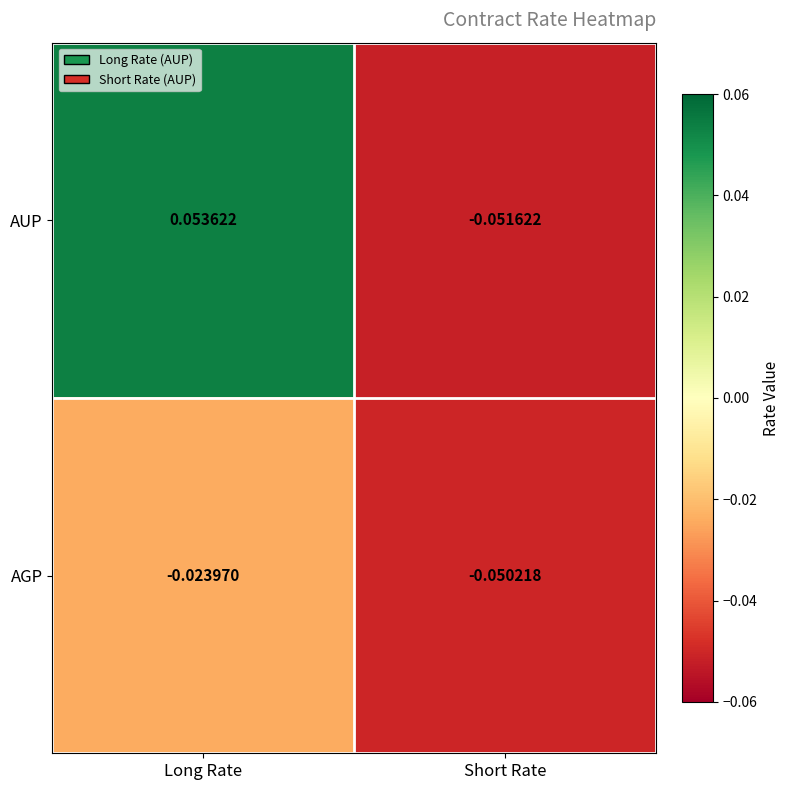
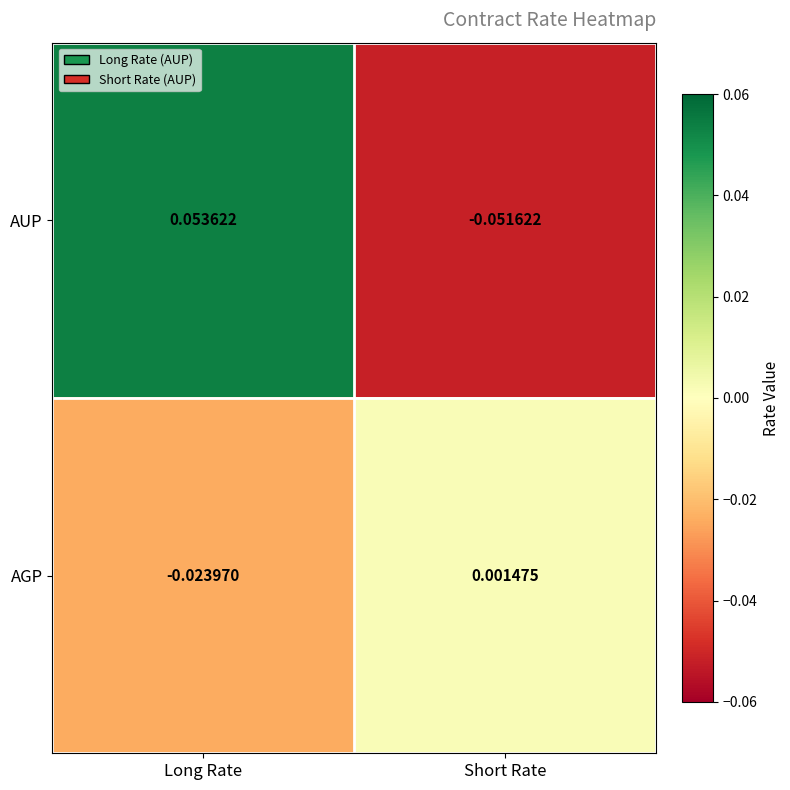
AGP, Short Rate: -0.050218 -> 0.001475
